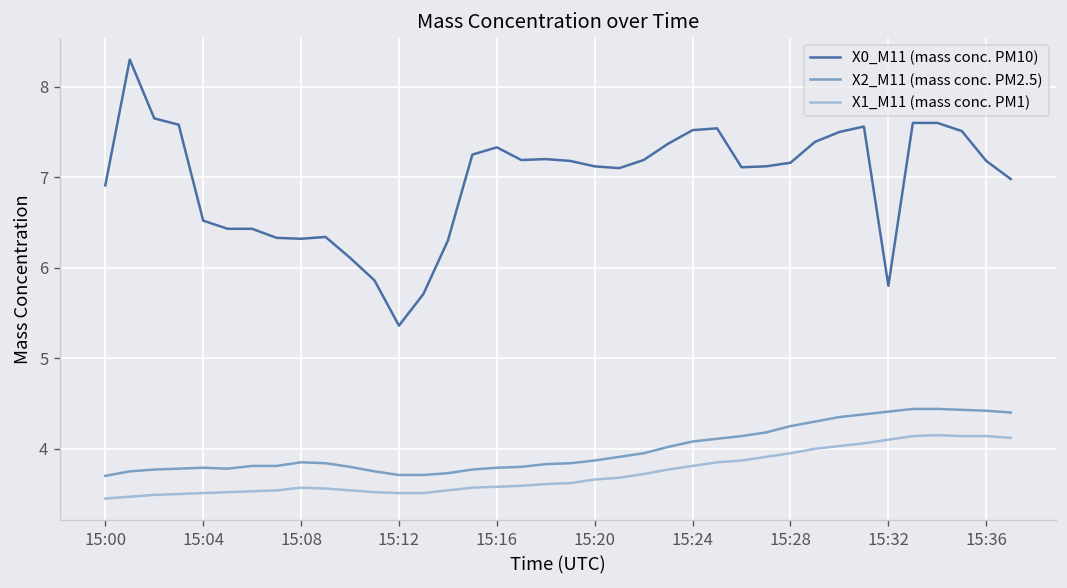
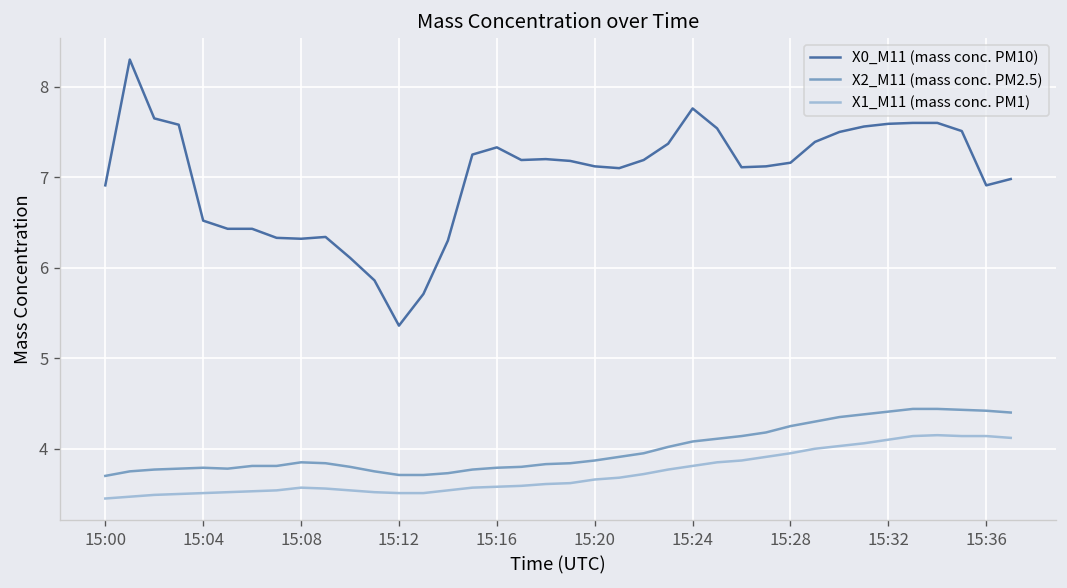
X0_M11 (mass conc. PM10), 15:24: 7.5 -> 7.8
X0_M11 (mass conc. PM10), 15:32: 5.8 -> 7.6
X0_M11 (mass conc. PM10), 15:36: 7.2 -> 6.9
